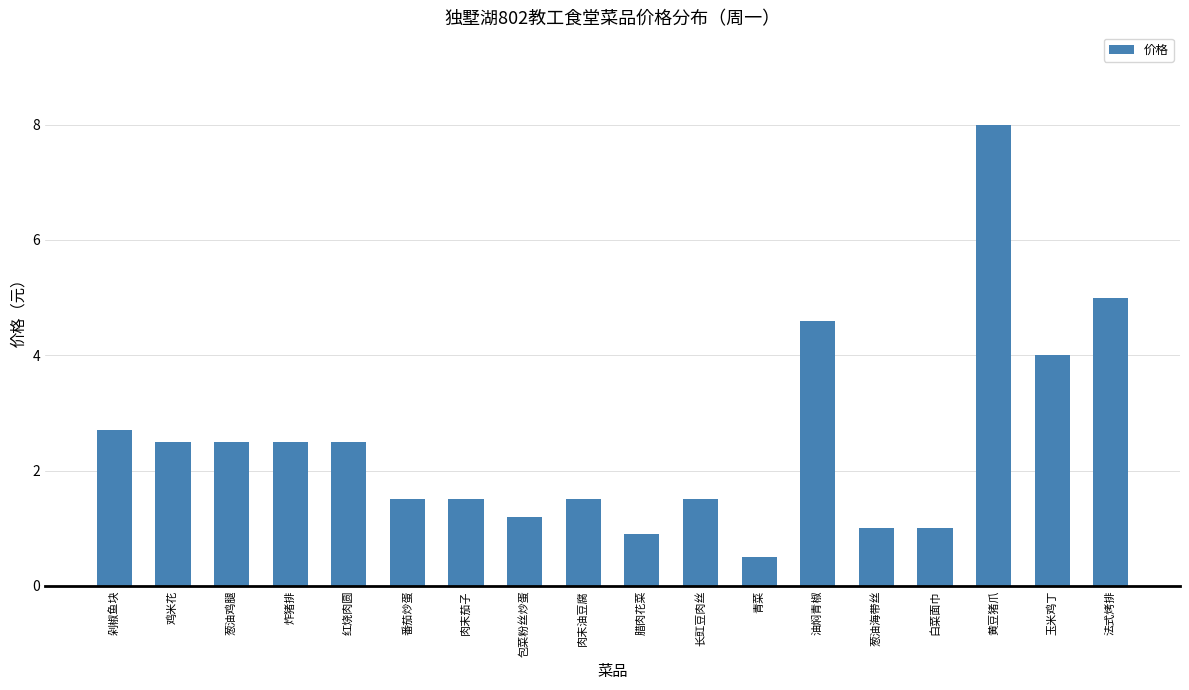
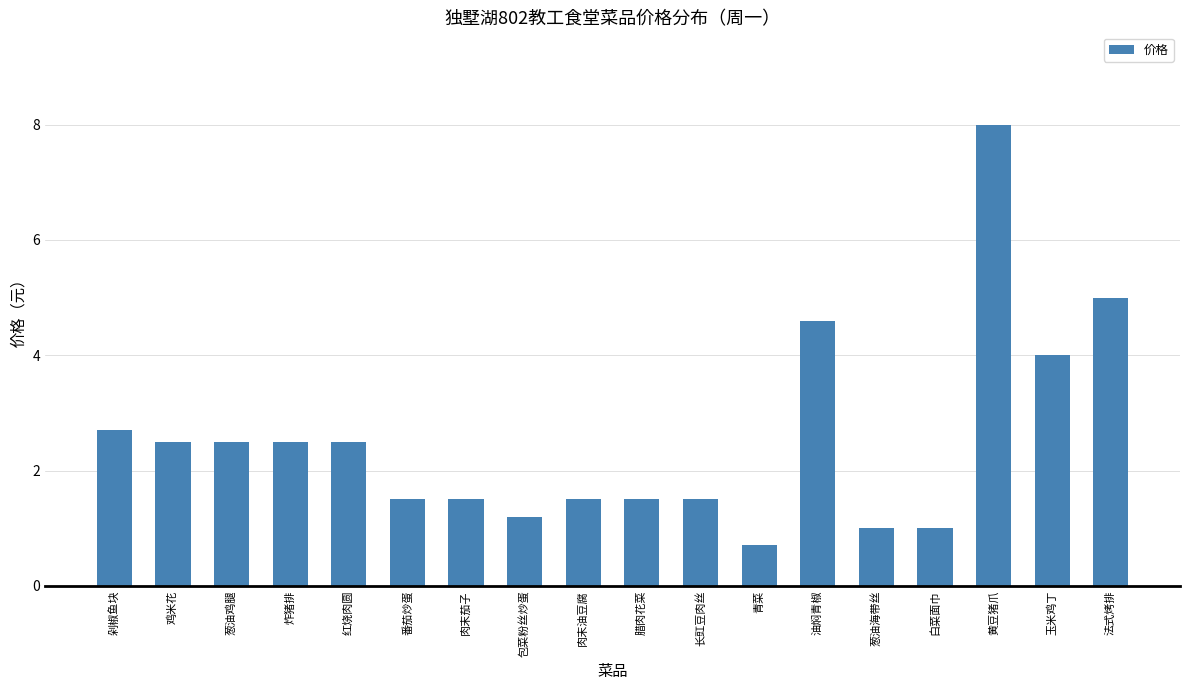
腊肉花菜: 0.9 -> 1.5
青菜: 0.5 -> 0.7
